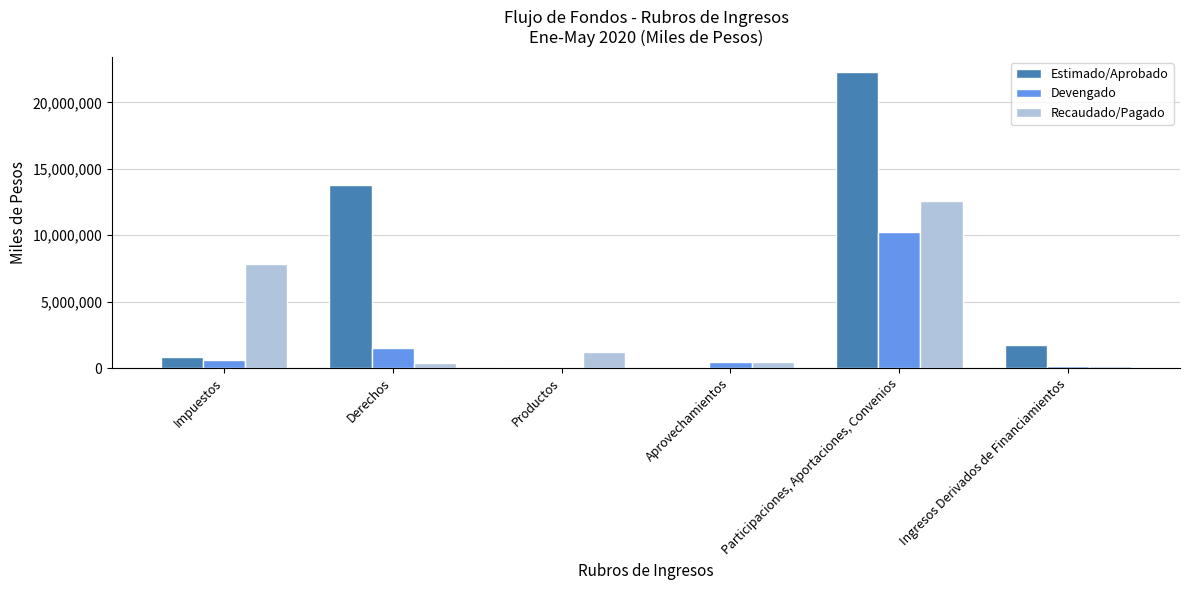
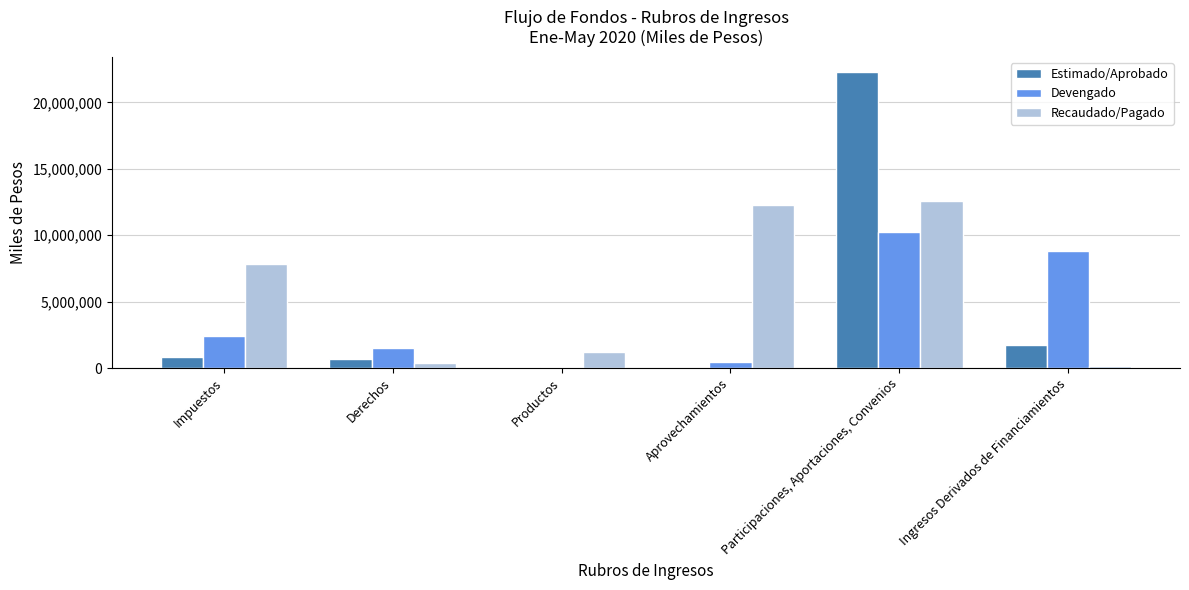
Devengado, Impuestos: 600,000 -> 2,400,000
Estimado/Aprobado, Derechos: 13,700,000 -> 700,000
Recaudado/Pagado, Aprovechamientos: 500,000 -> 12,300,000
Devengado, Ingresos Derivados de Financiamientos: 100,000 -> 8,800,000
